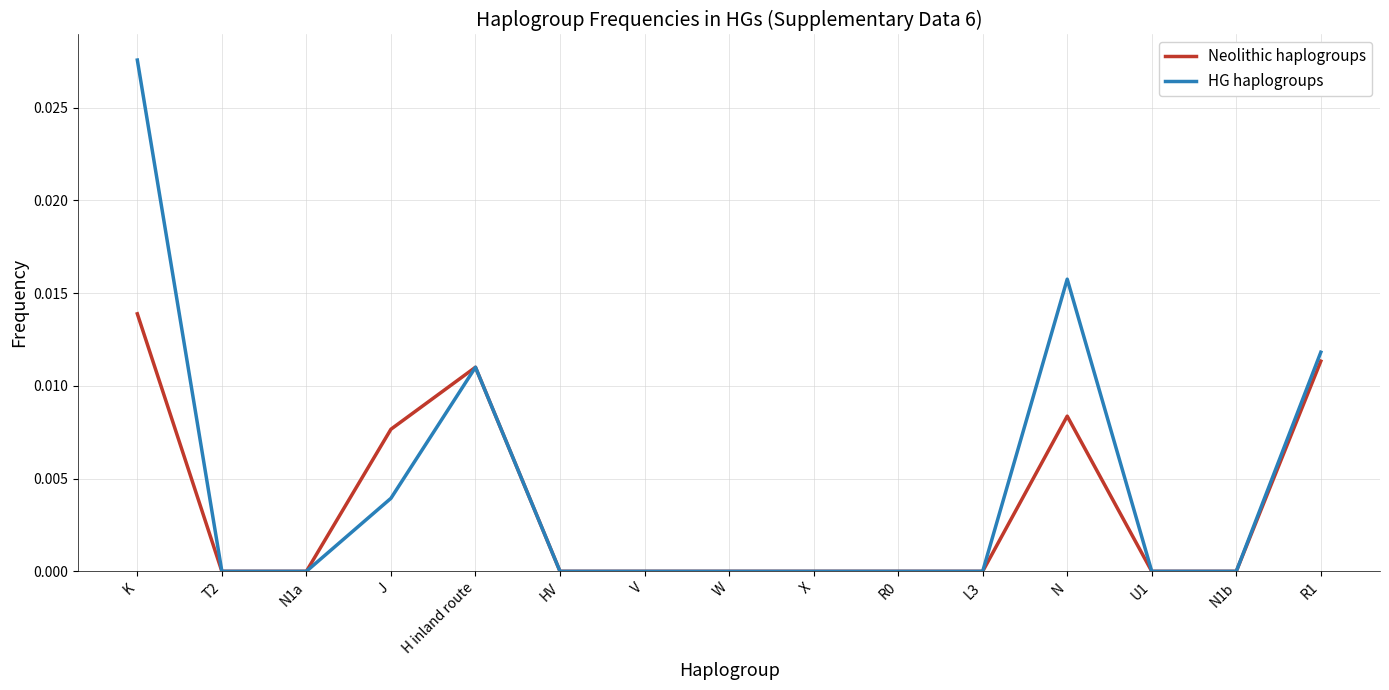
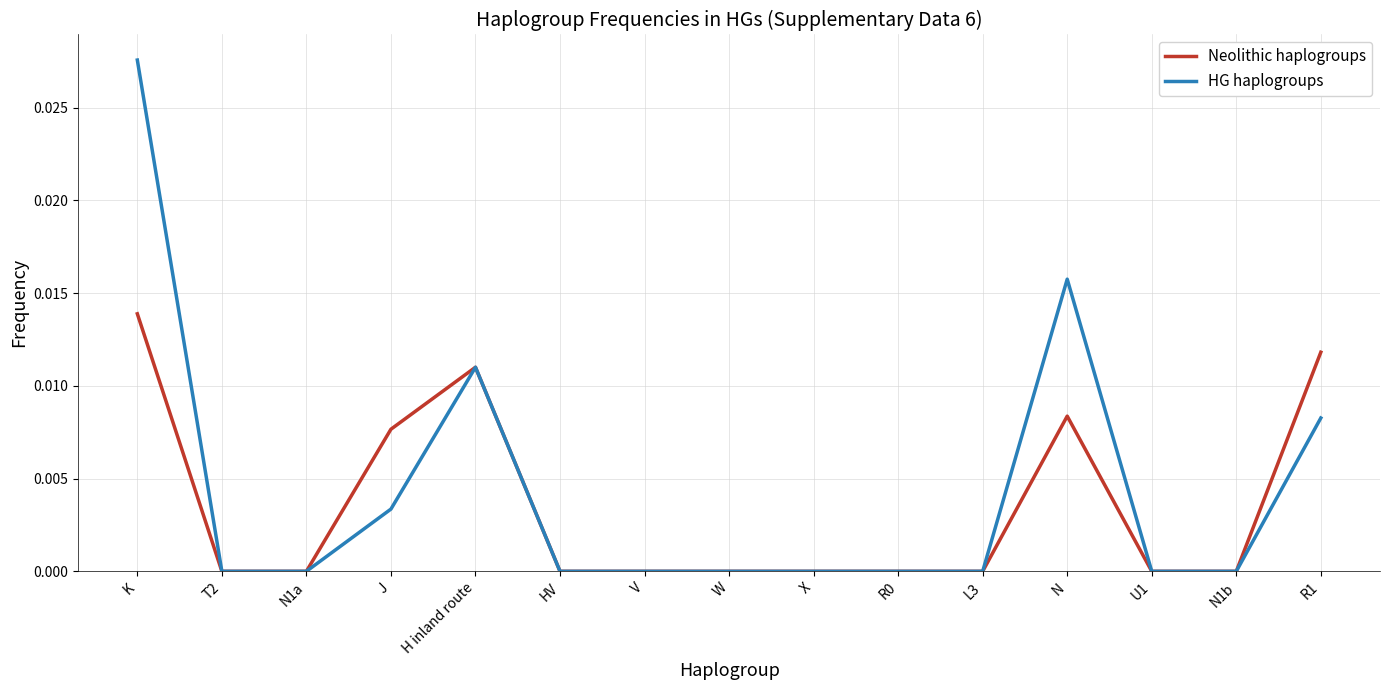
HG haplogroups, J: 0.0039 -> 0.0034
Neolithic haplogroups, R1: 0.0113 -> 0.0118
HG haplogroups, R1: 0.0118 -> 0.0083
